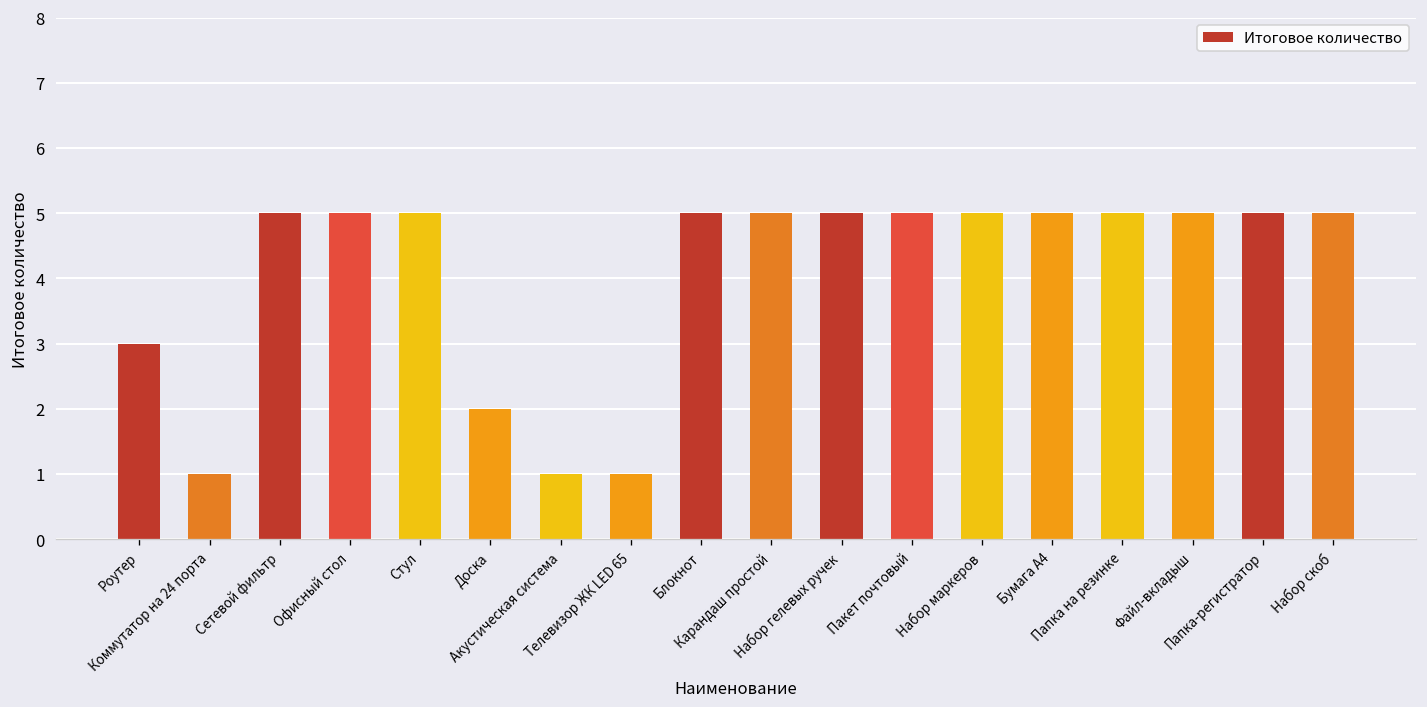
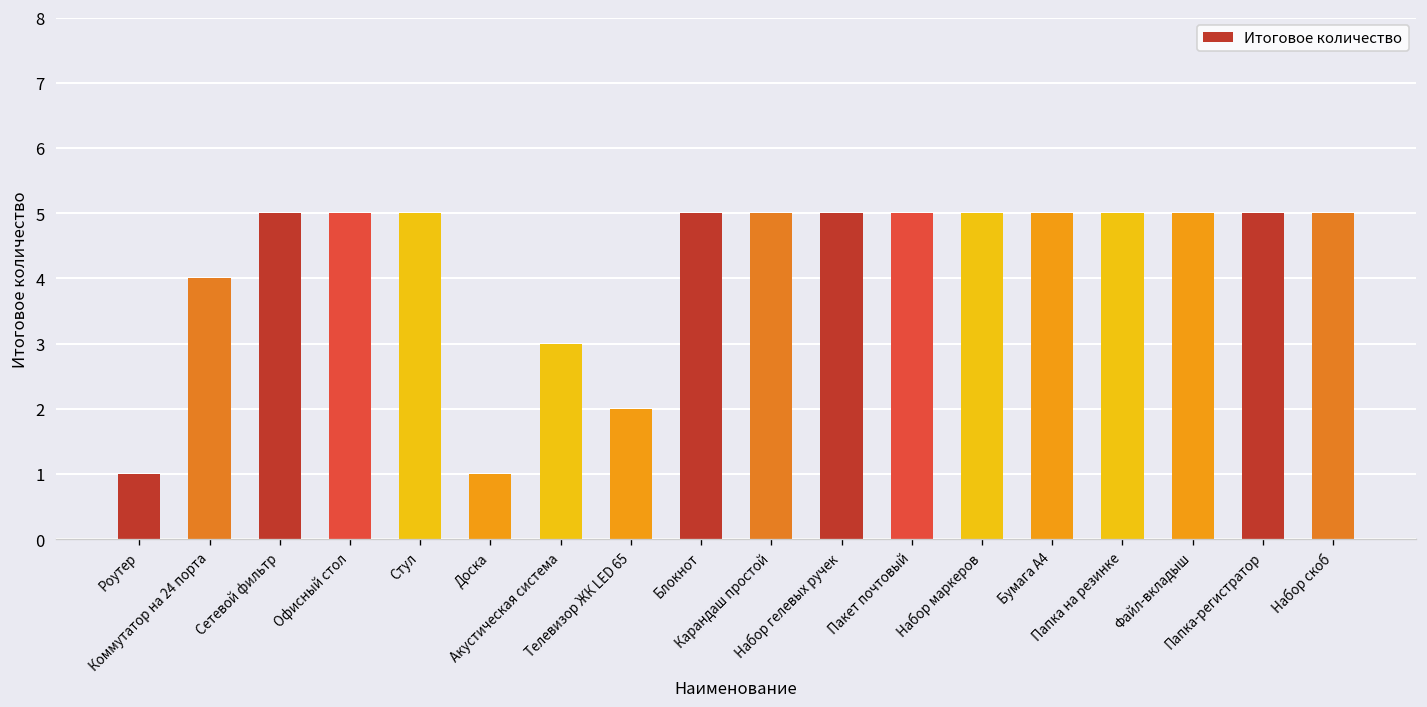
Роутер: 3 -> 1
Коммутатор на 24 порта: 1 -> 4
Доска: 2 -> 1
Акустическая система: 1 -> 3
Телевизор ЖК LED 65: 1 -> 2
